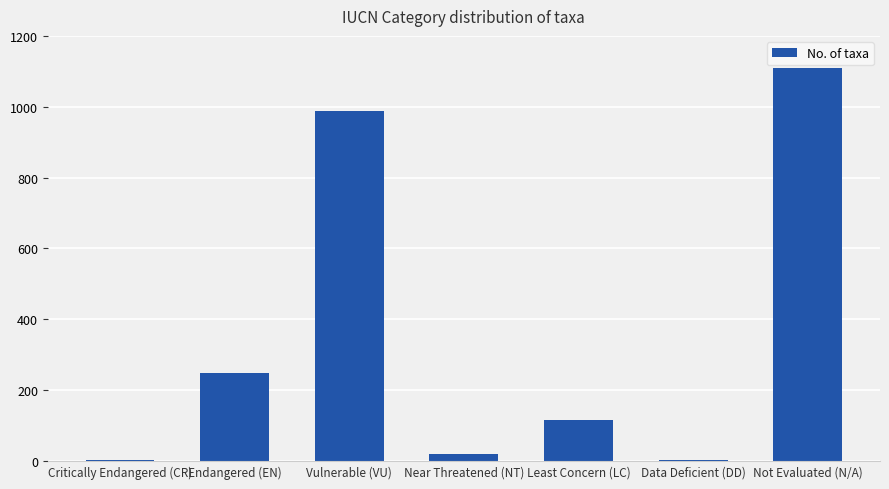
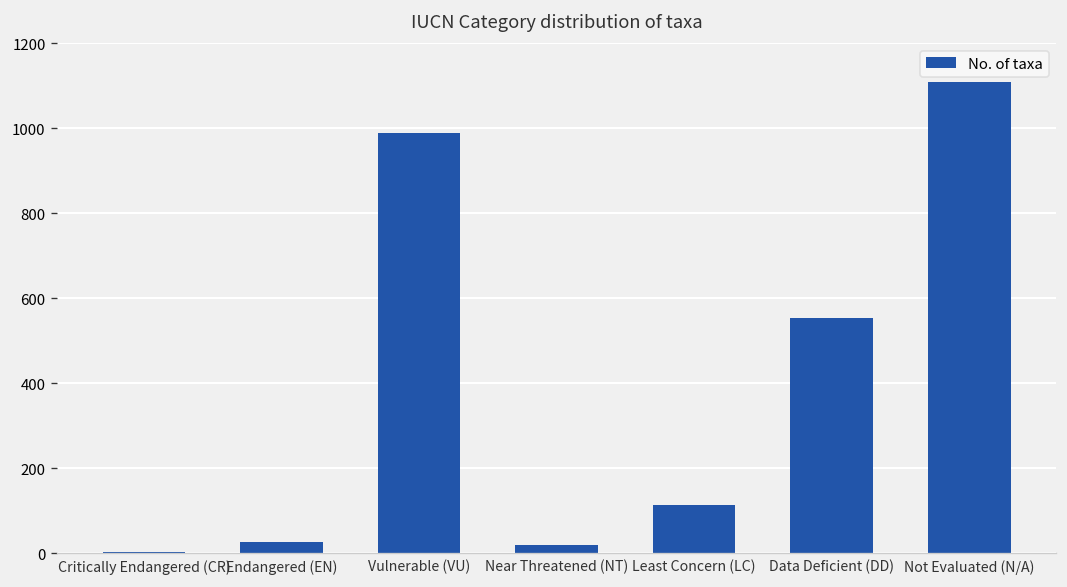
Endangered (EN): 250 -> 30
Data Deficient (DD): 0 -> 550
